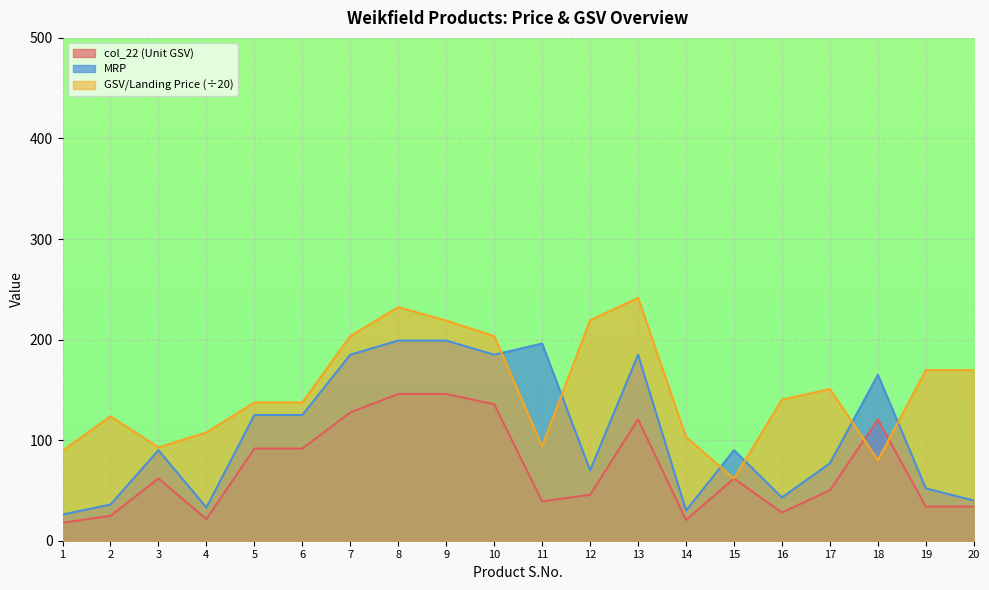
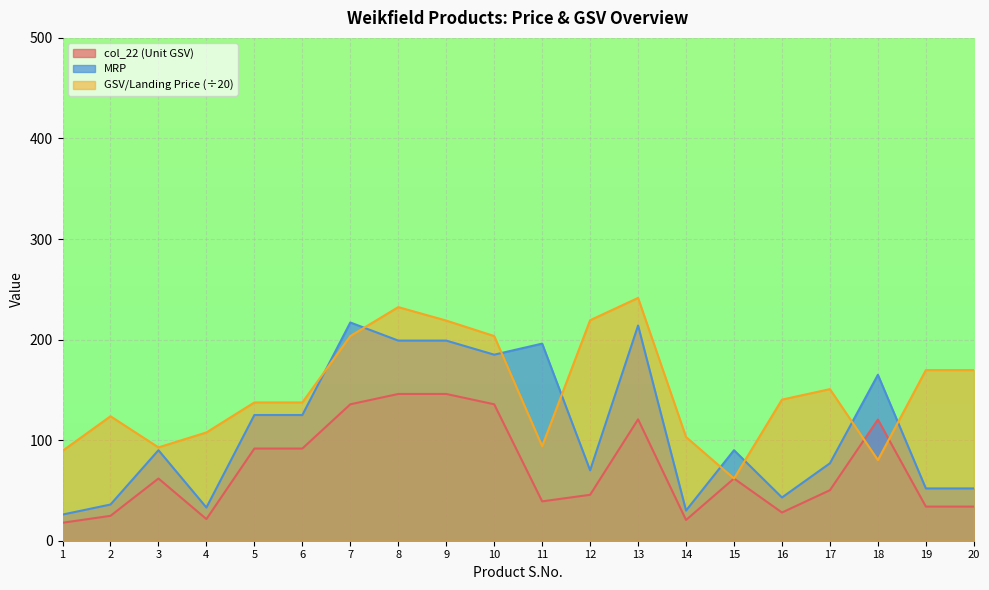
col_22 (Unit GSV), 7: 128 -> 136
MRP, 7: 185 -> 217
MRP, 13: 185 -> 214
MRP, 20: 40 -> 52
